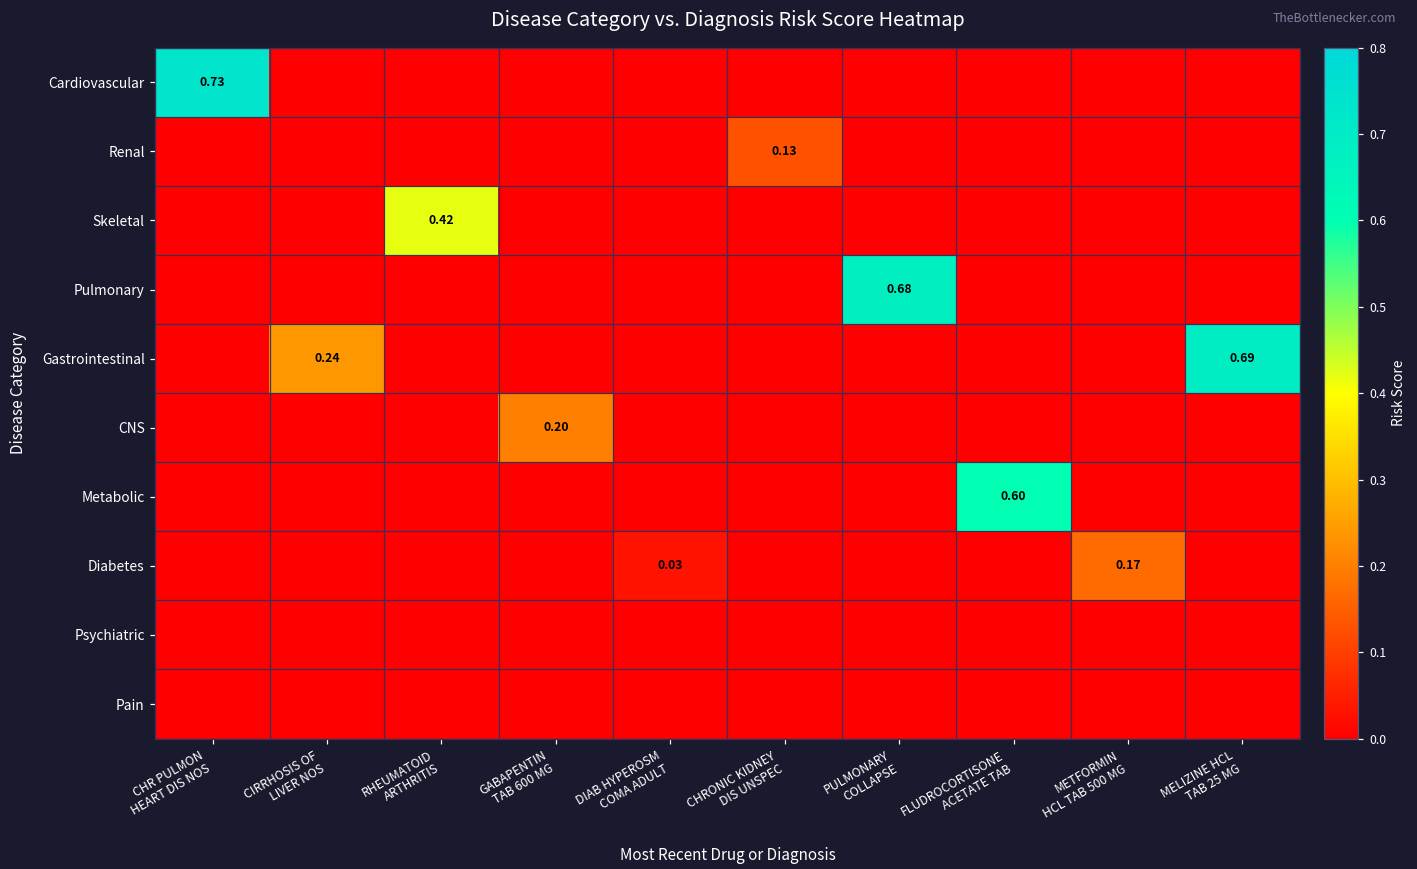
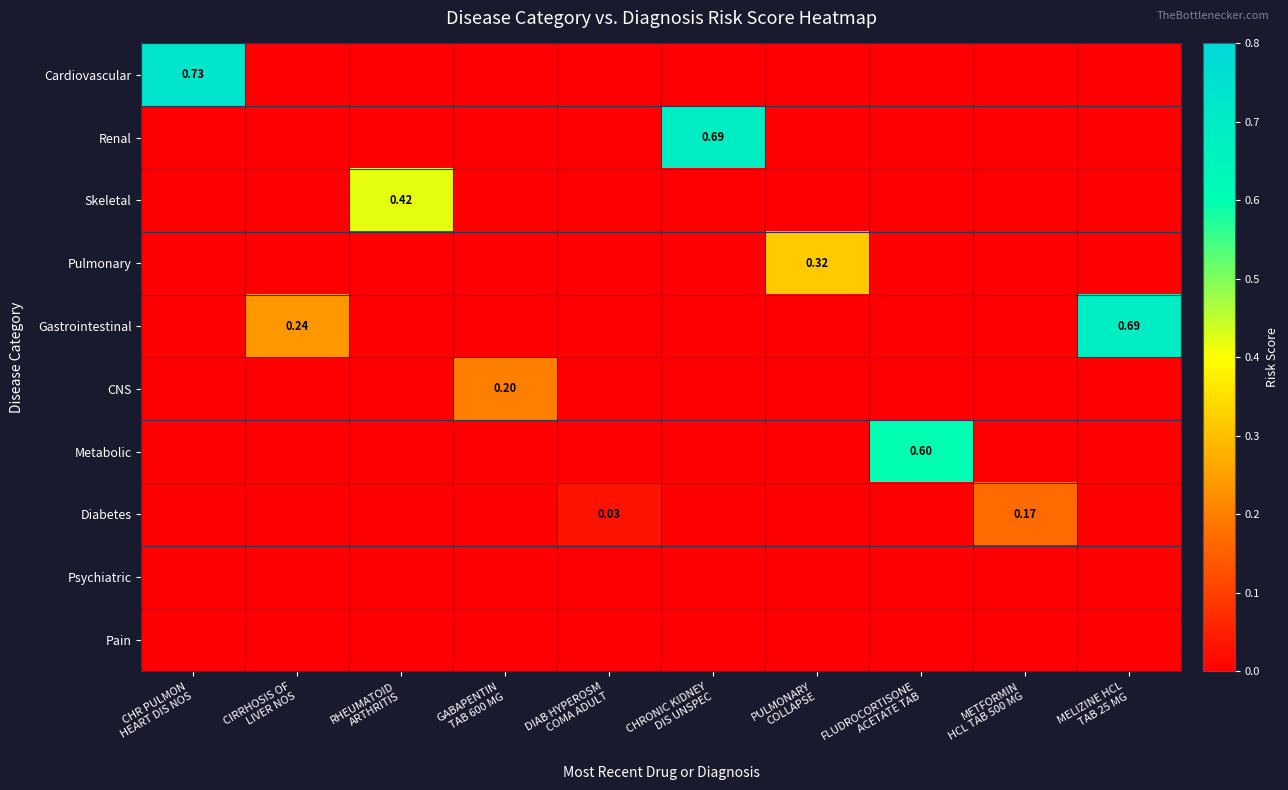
Renal, CHRONIC KIDNEY DIS UNSPEC: 0.13 -> 0.69
Pulmonary, PULMONARY COLLAPSE: 0.68 -> 0.32
